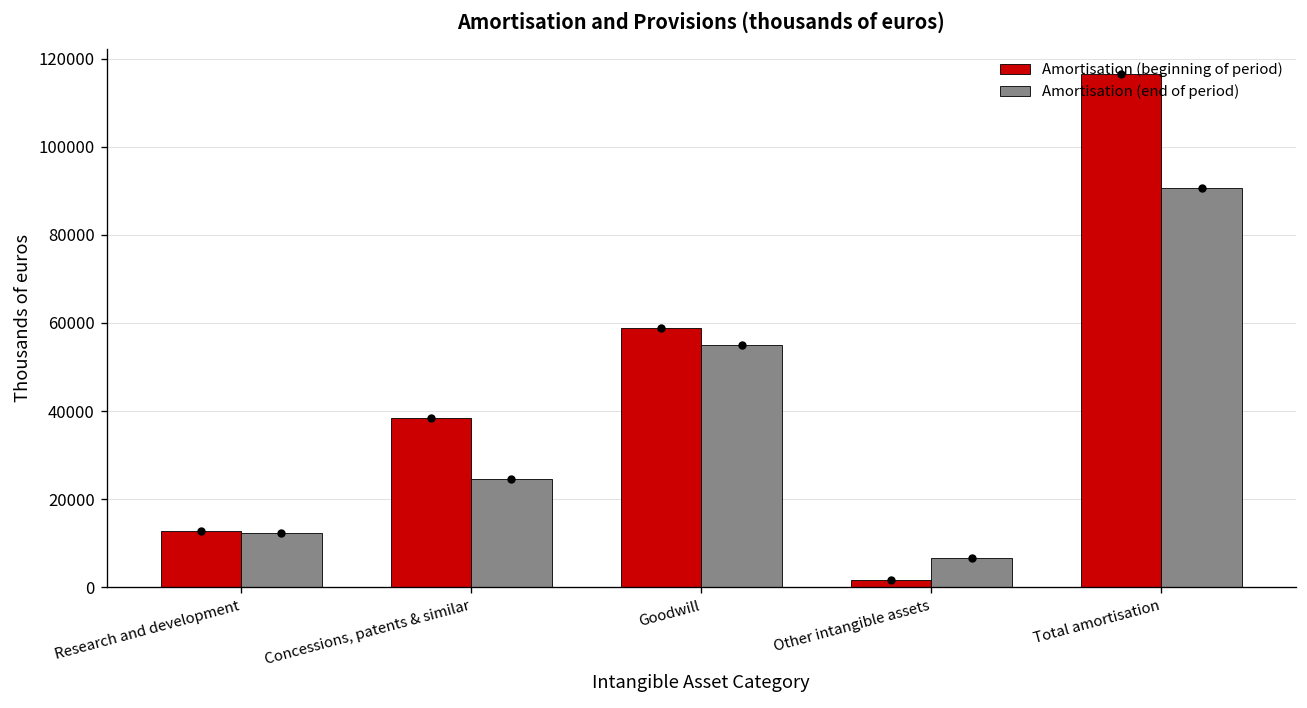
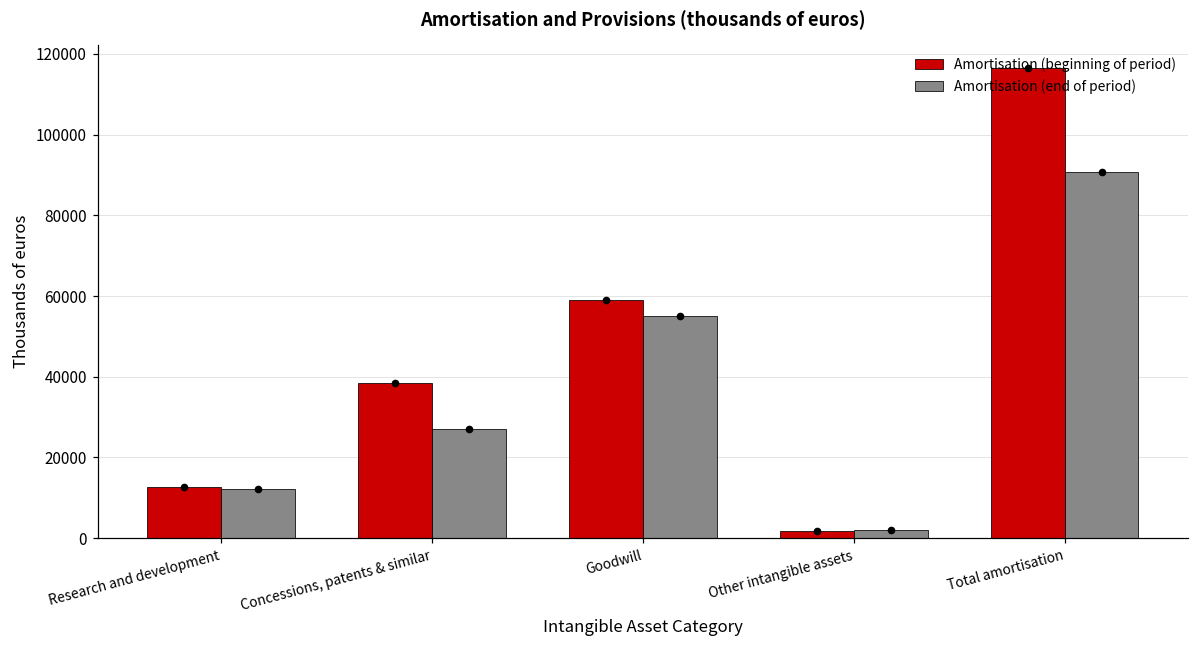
Amortisation (end of period), Concessions, patents & similar: 25000 -> 27000
Amortisation (end of period), Other intangible assets: 7000 -> 2000
